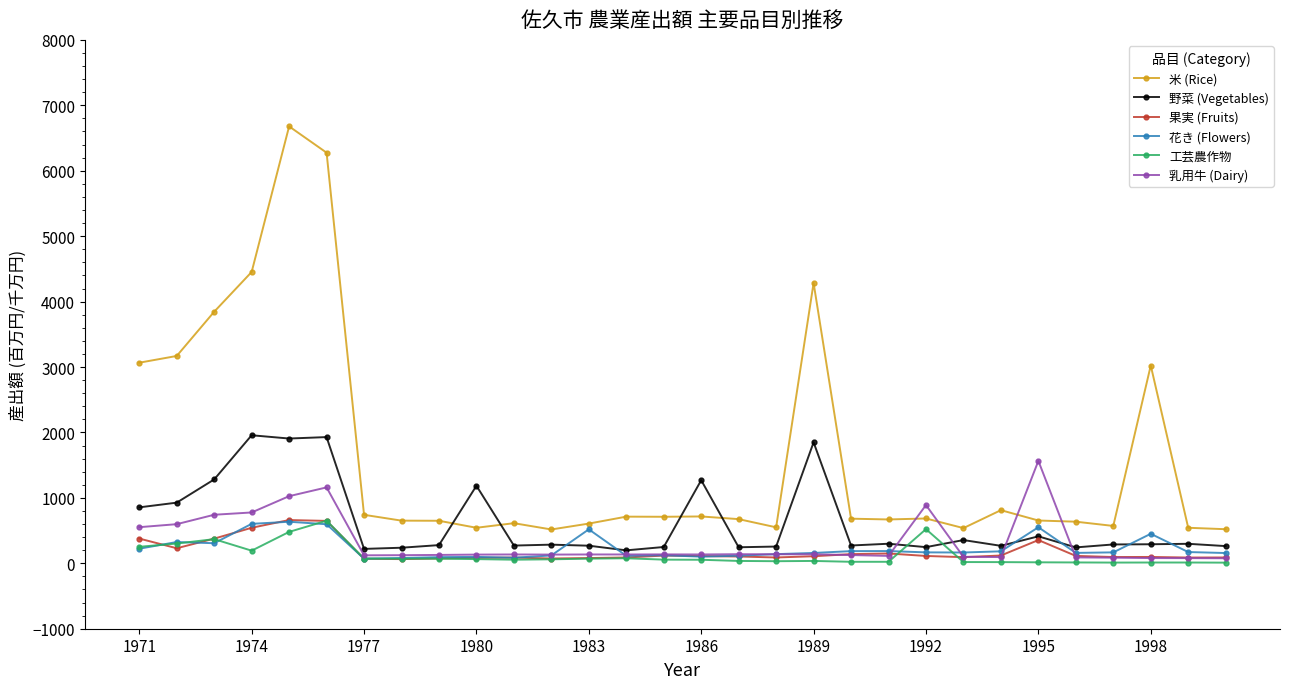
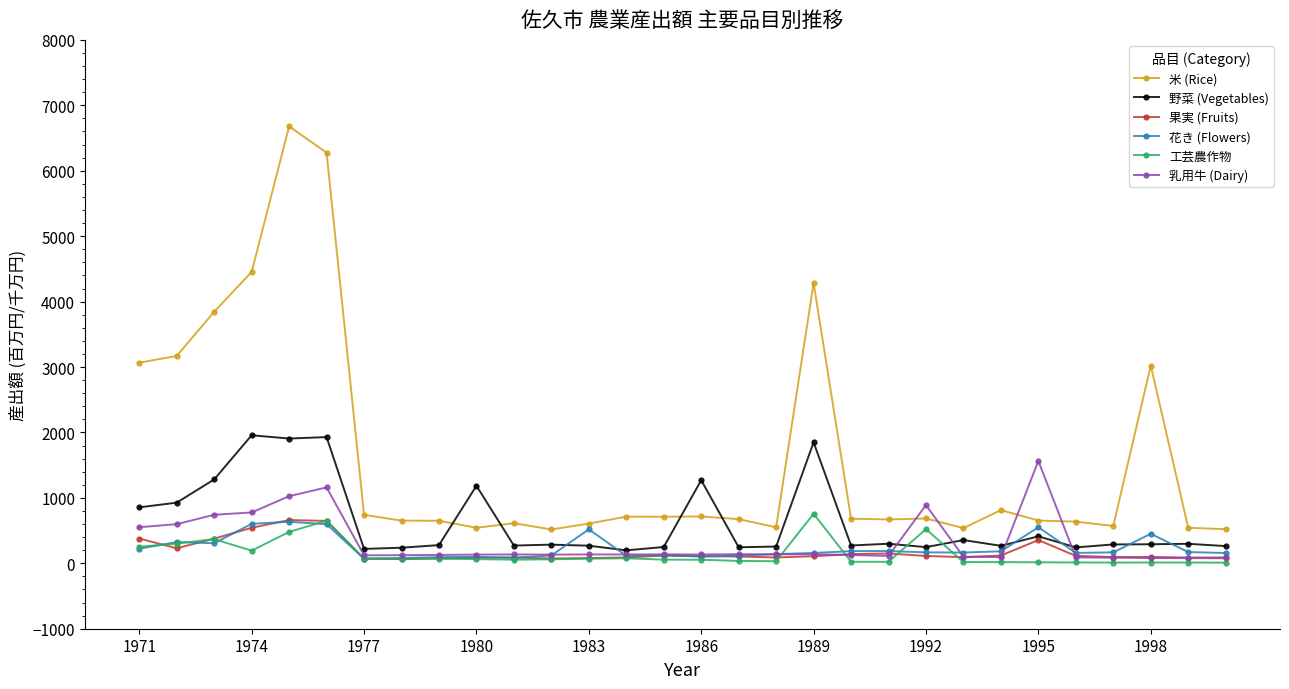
工芸農作物, 1989: 0 -> 800
